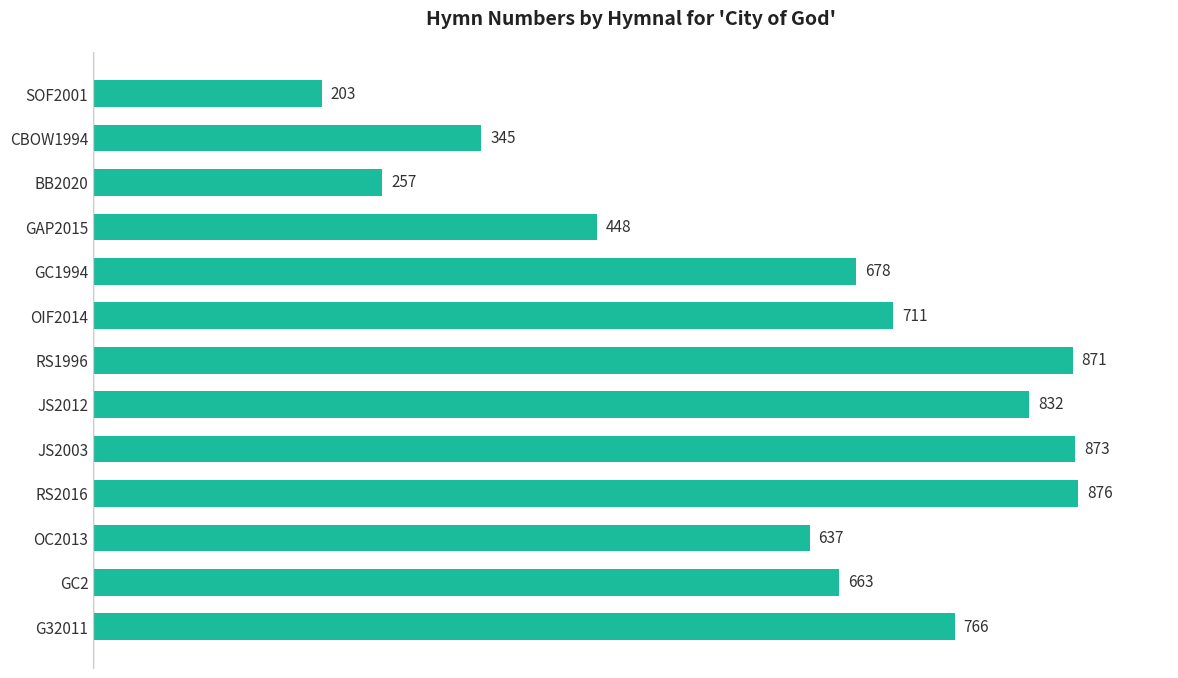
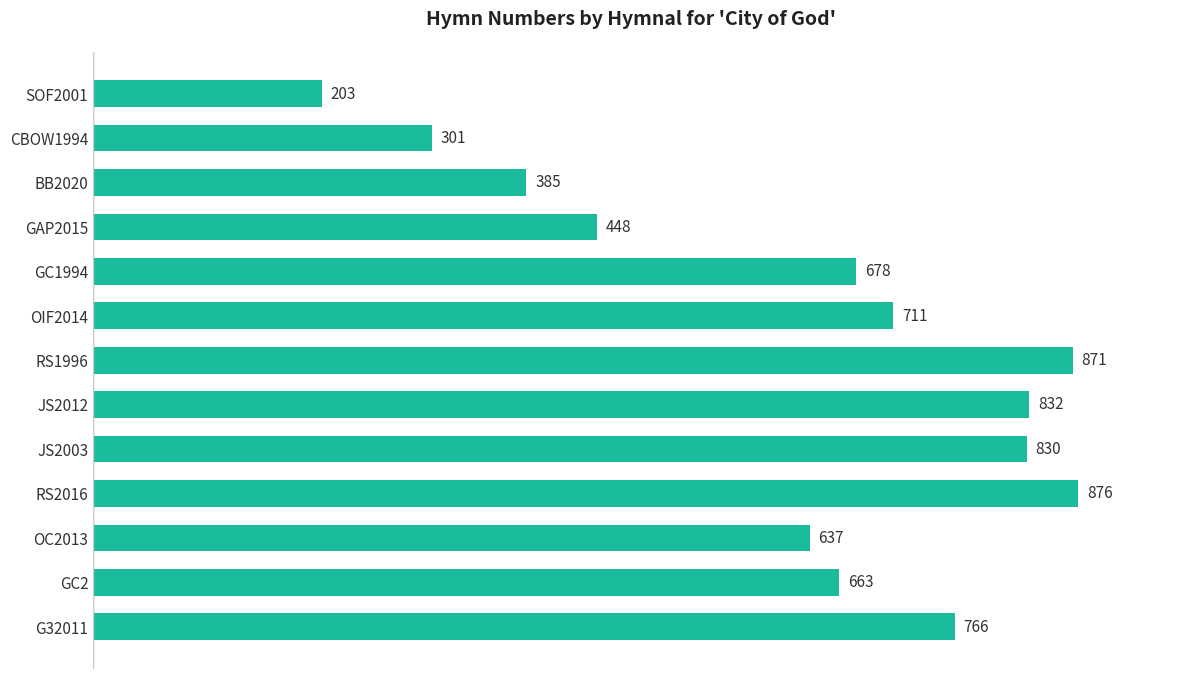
CBOW1994: 345 -> 301
BB2020: 257 -> 385
JS2003: 873 -> 830
